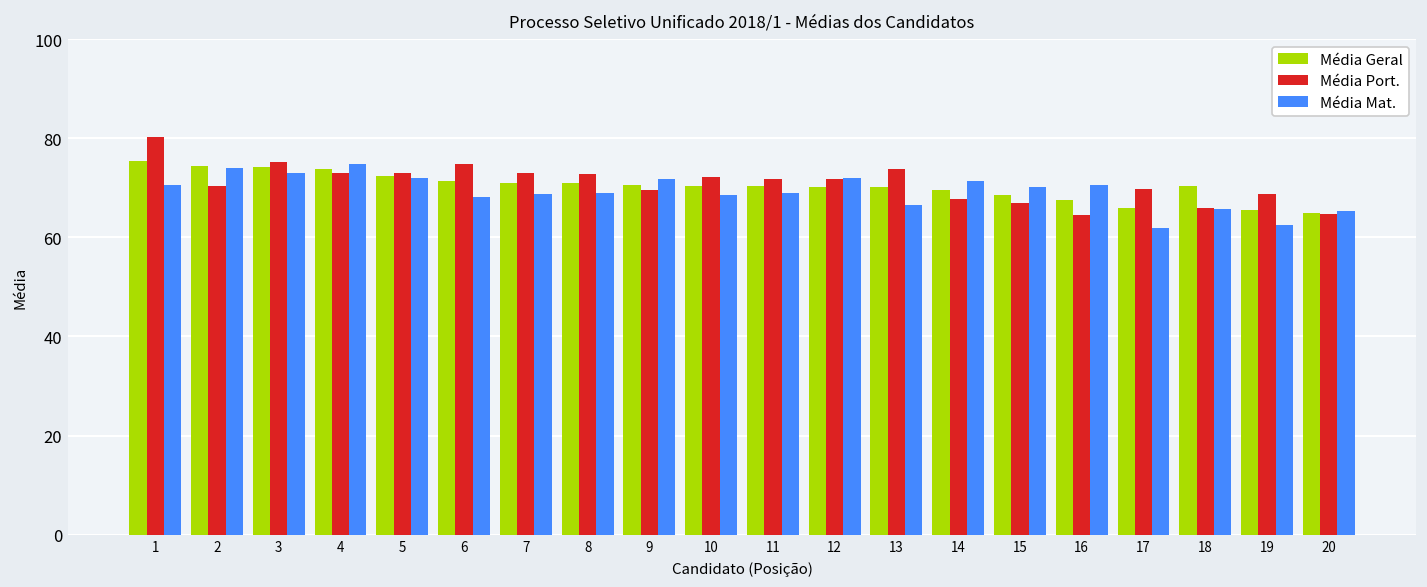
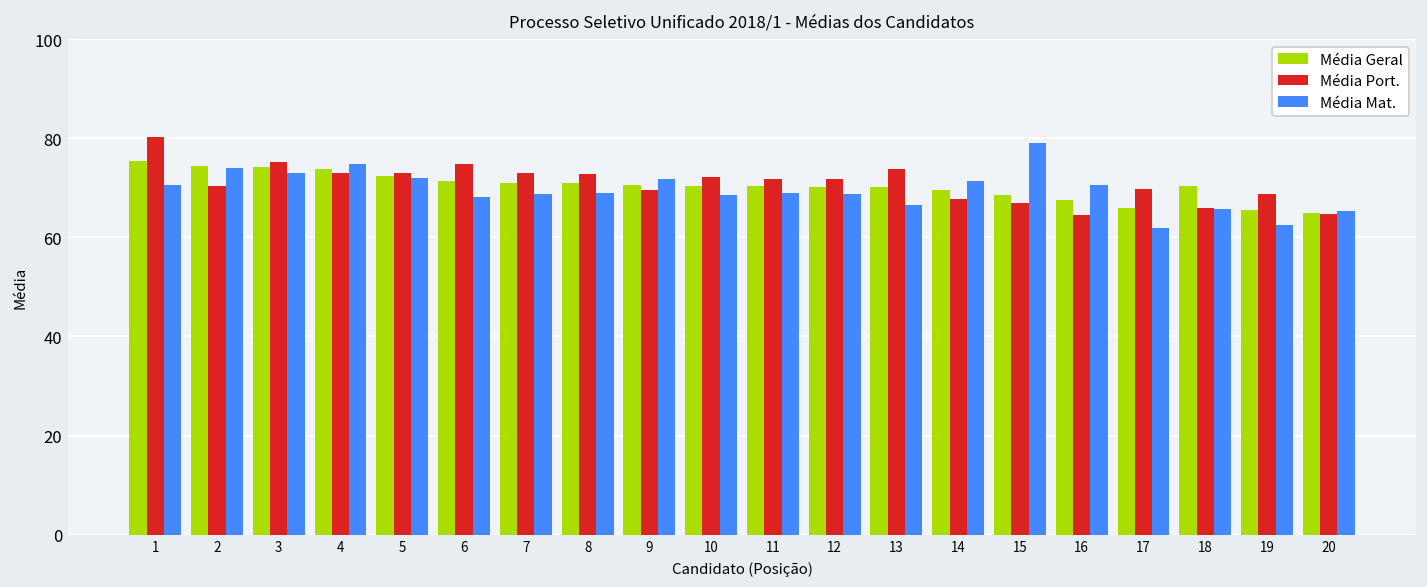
Média Mat., 12: 72 -> 69
Média Mat., 15: 70 -> 79
